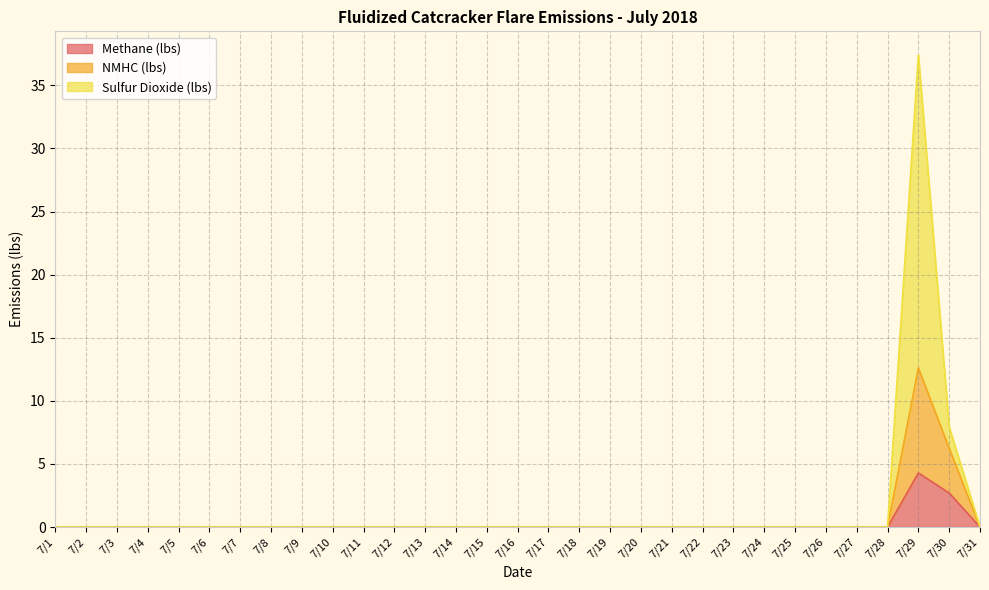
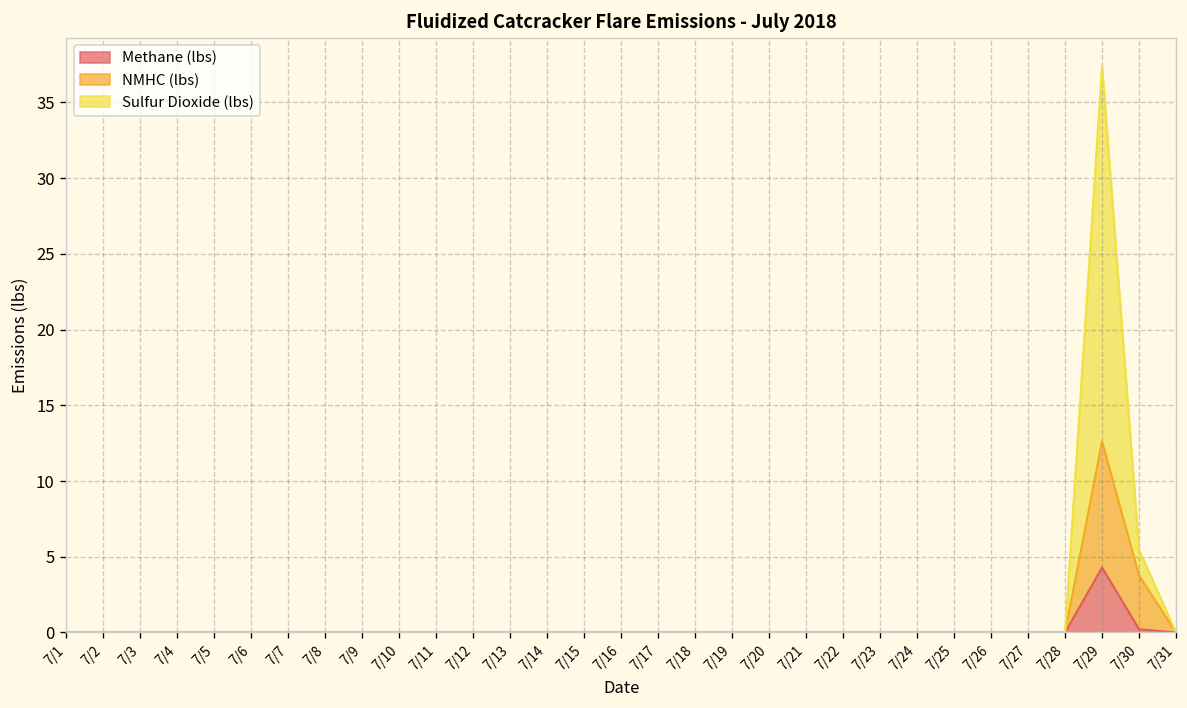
Methane (lbs), 7/30: 2.7 -> 0.2
